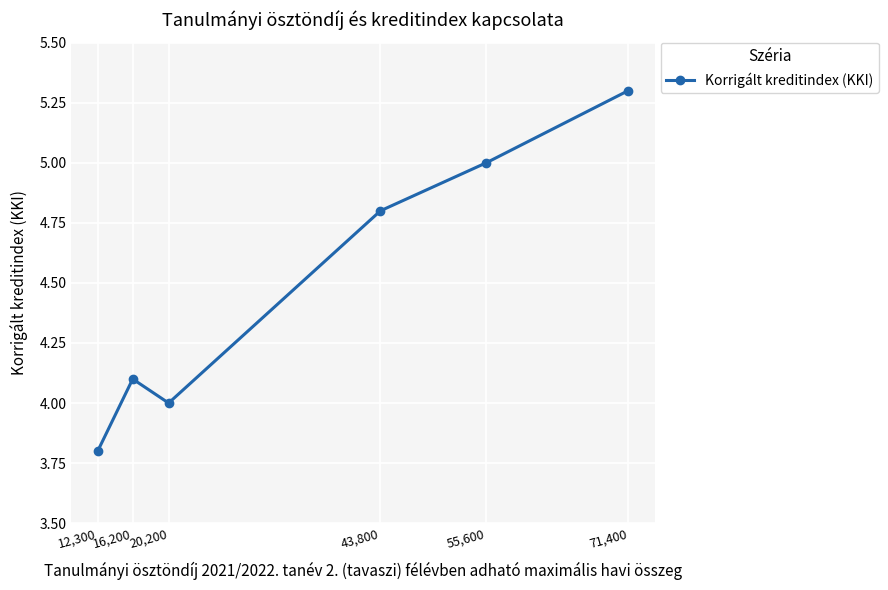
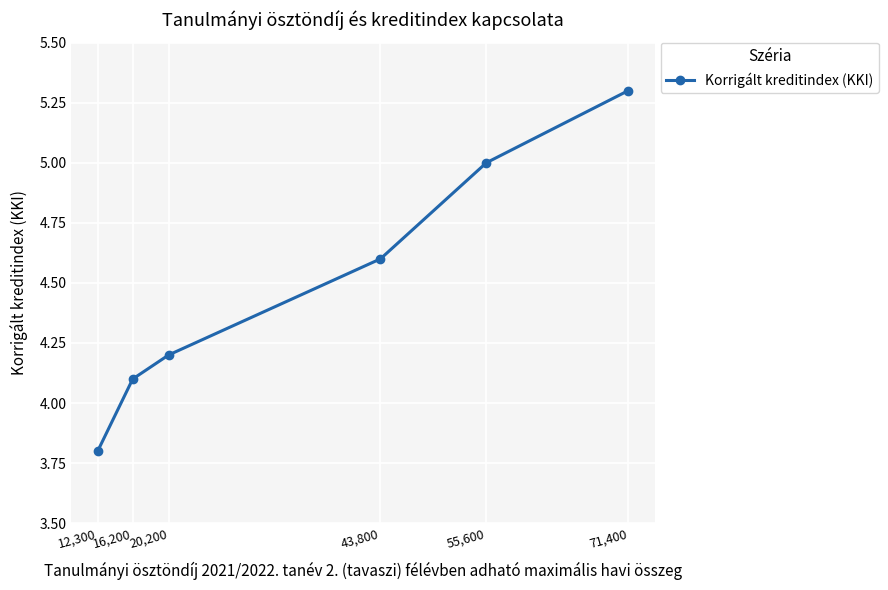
20,200: 4.0 -> 4.2
43,800: 4.8 -> 4.6
